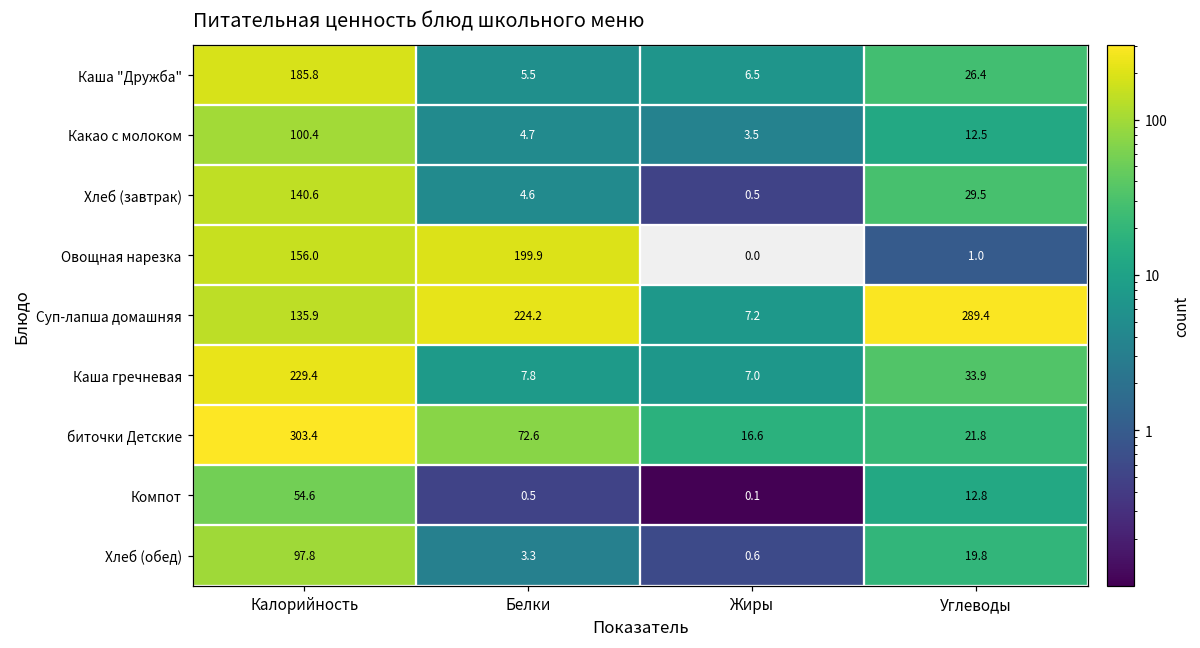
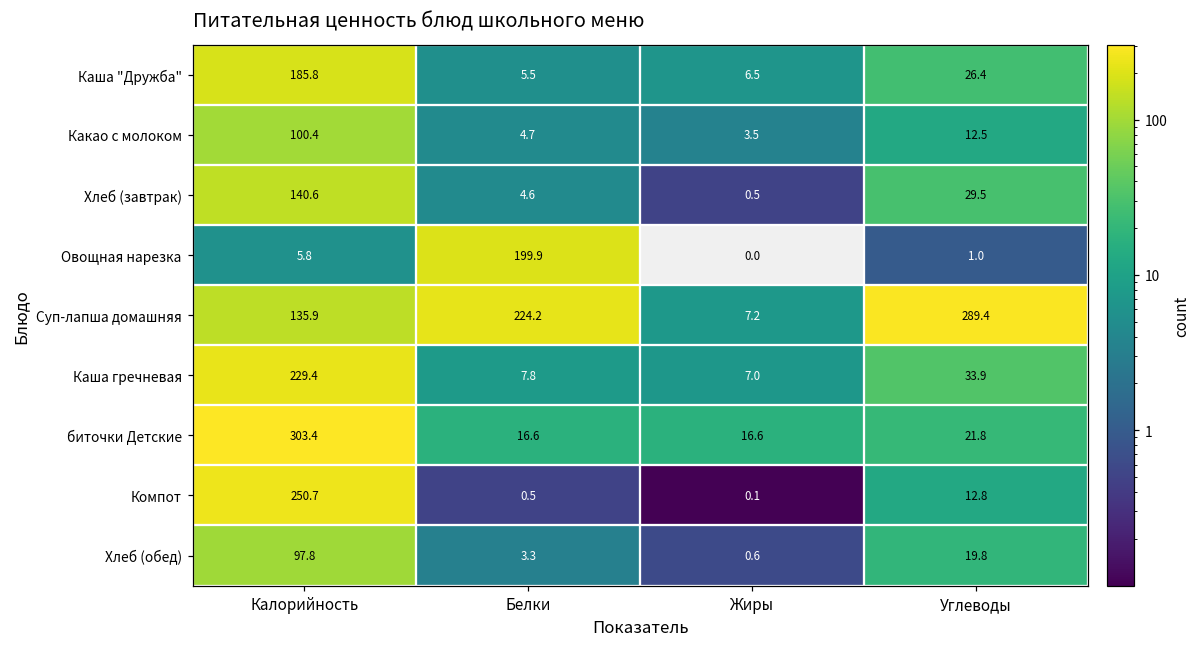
Овощная нарезка, Калорийность: 156.0 -> 5.8
биточки Детские, Белки: 72.6 -> 16.6
Компот, Калорийность: 54.6 -> 250.7
